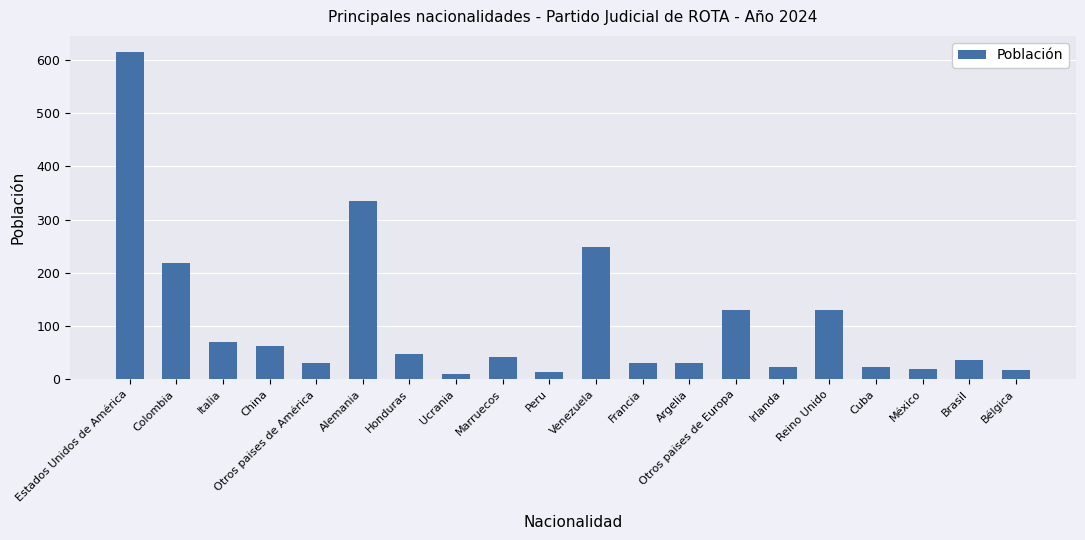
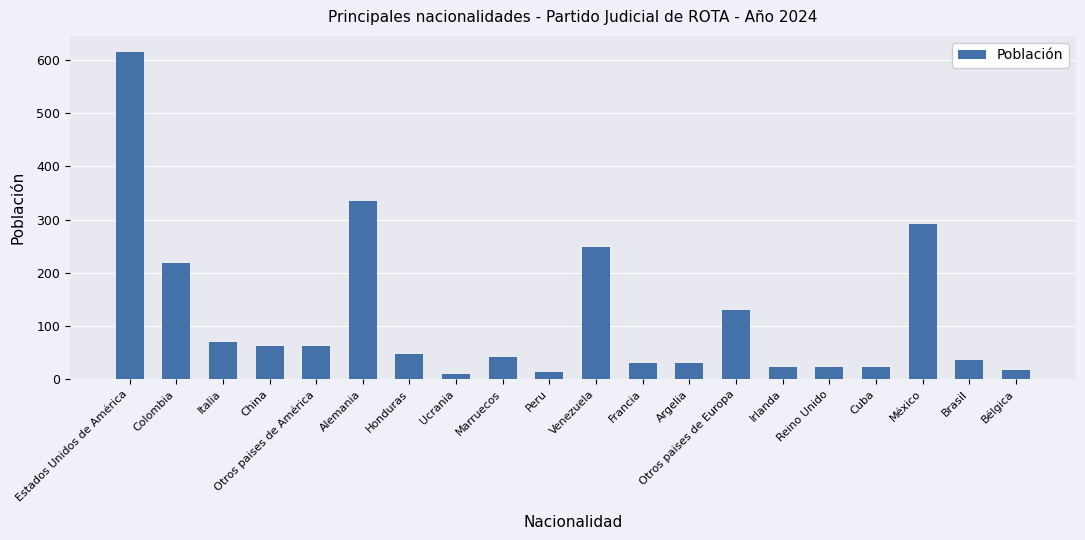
Otros paises de América: 30 -> 60
Reino Unido: 130 -> 20
México: 20 -> 290
